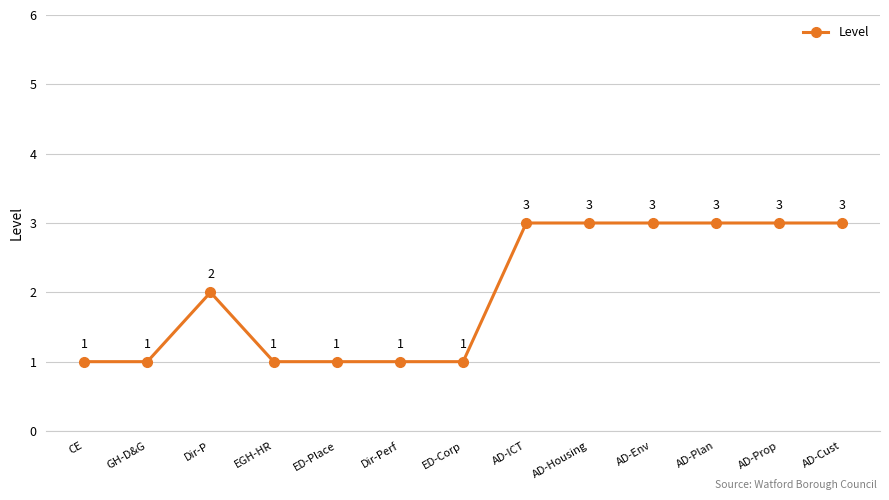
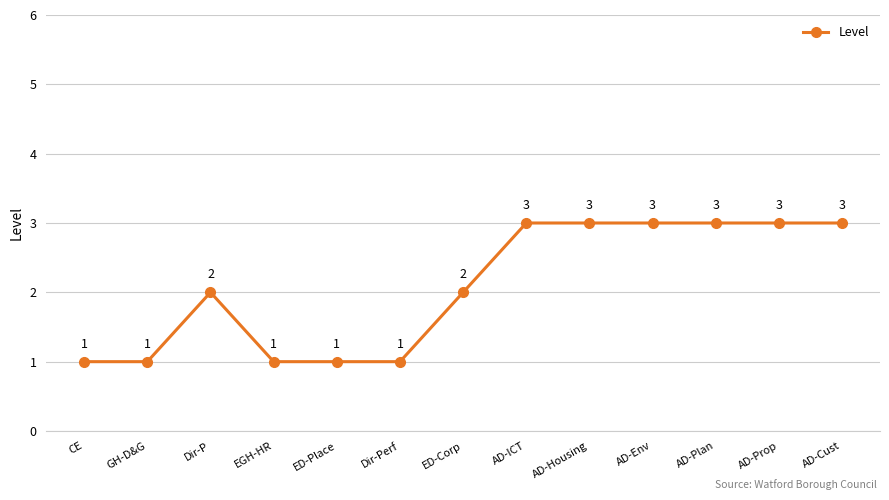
ED-Corp: 1 -> 2
